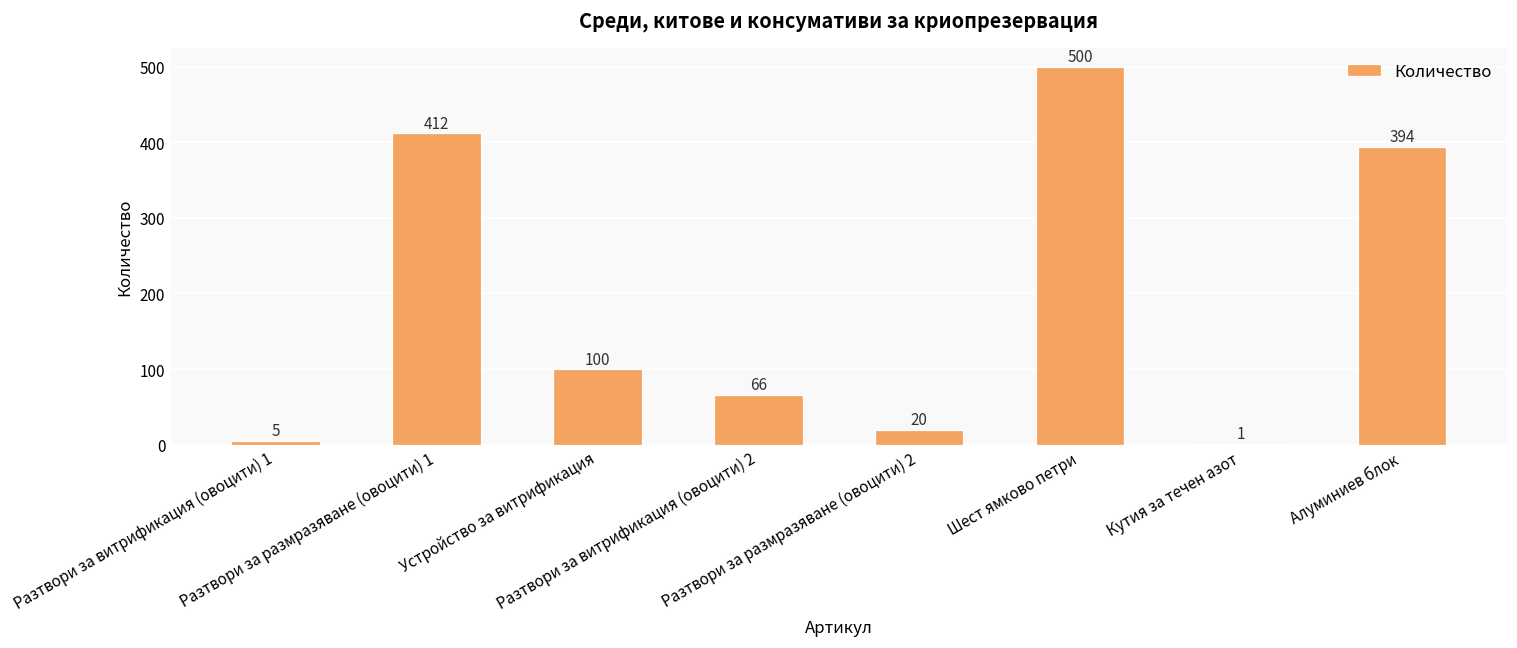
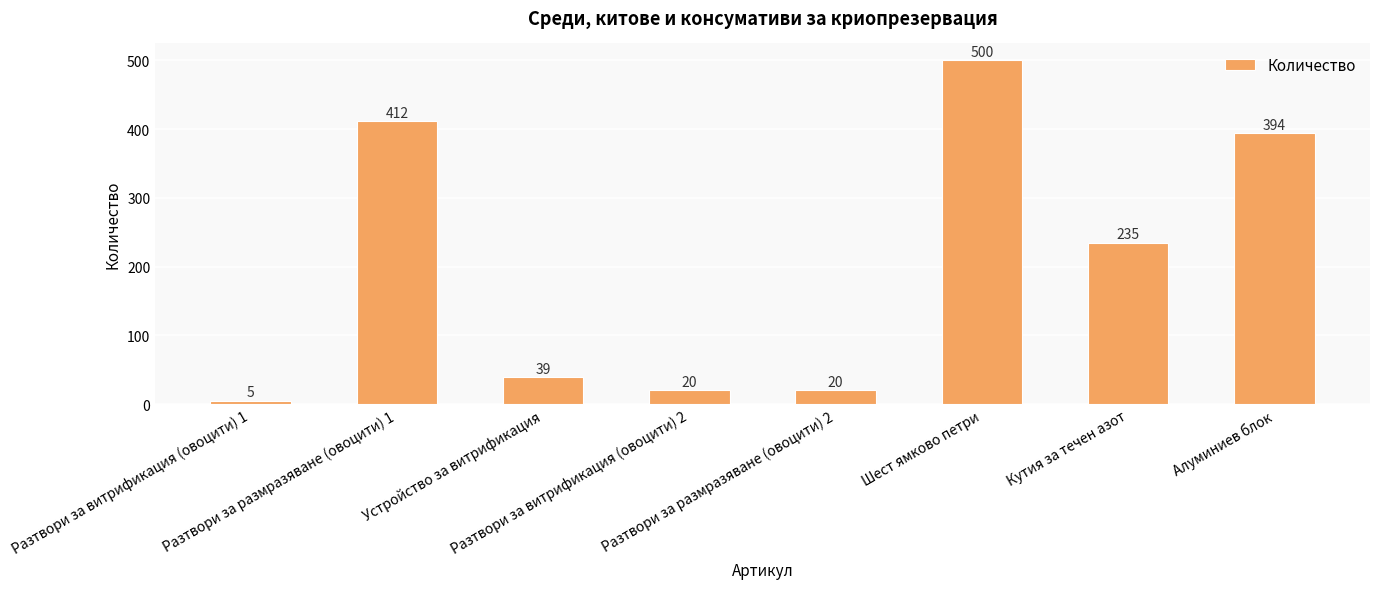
Устройство за витрификация: 100 -> 39
Разтвори за витрификация (овоцити) 2: 66 -> 20
Кутия за течен азот: 1 -> 235
